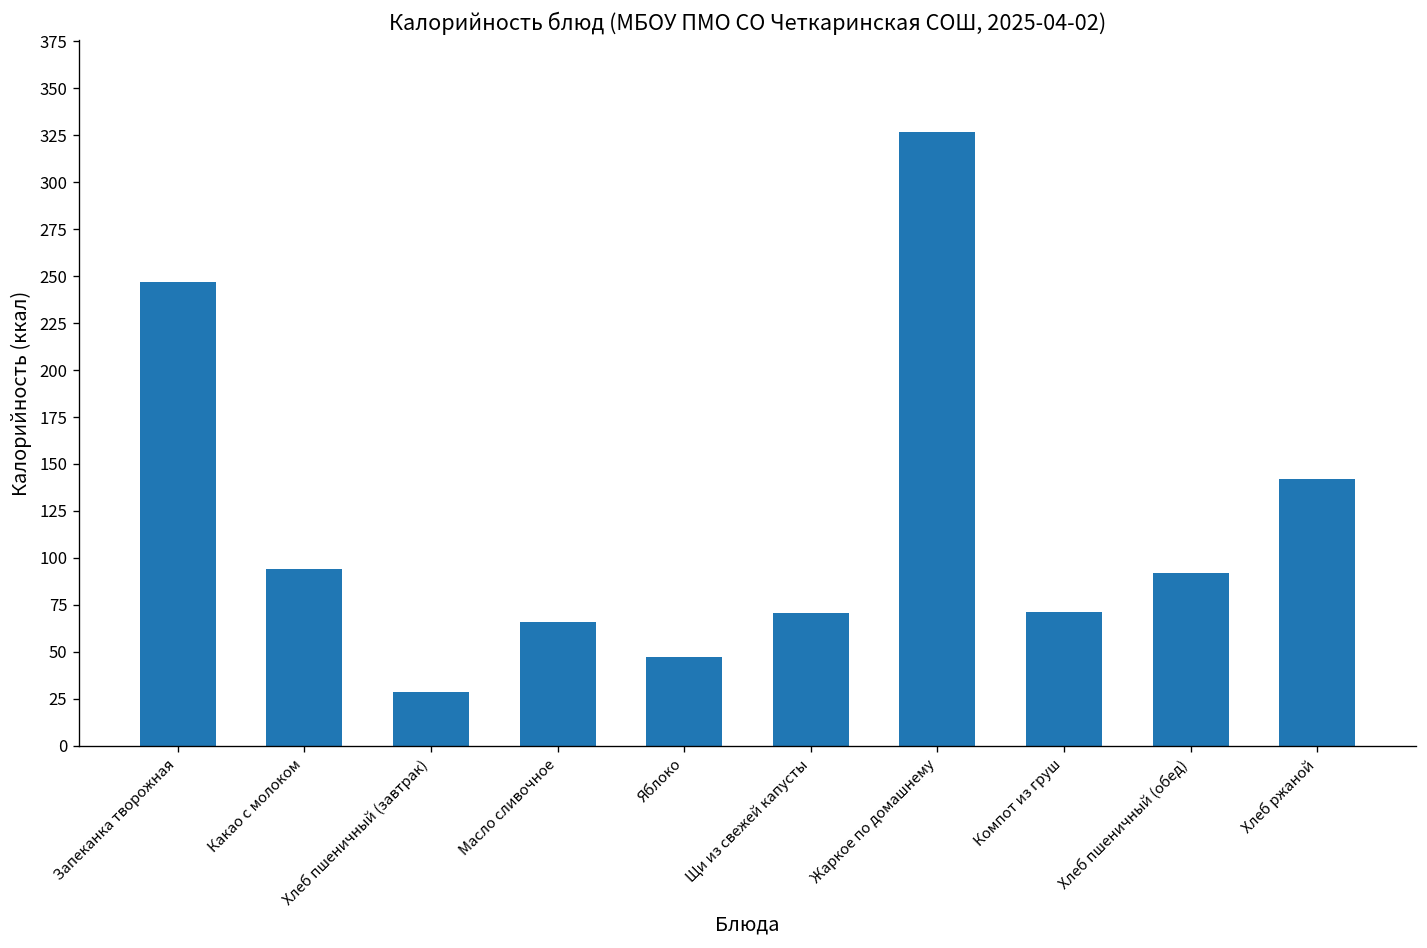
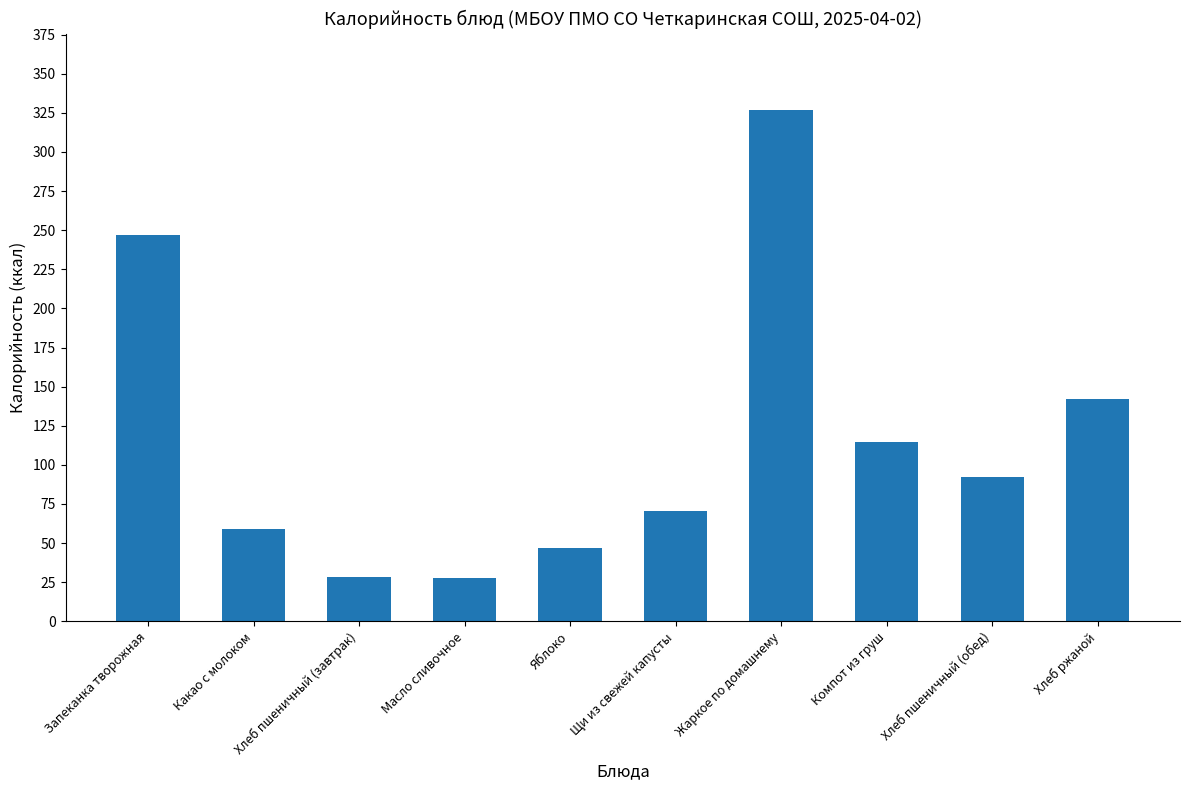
Какао с молоком: 94 -> 59
Масло сливочное: 66 -> 28
Компот из груш: 71 -> 115
